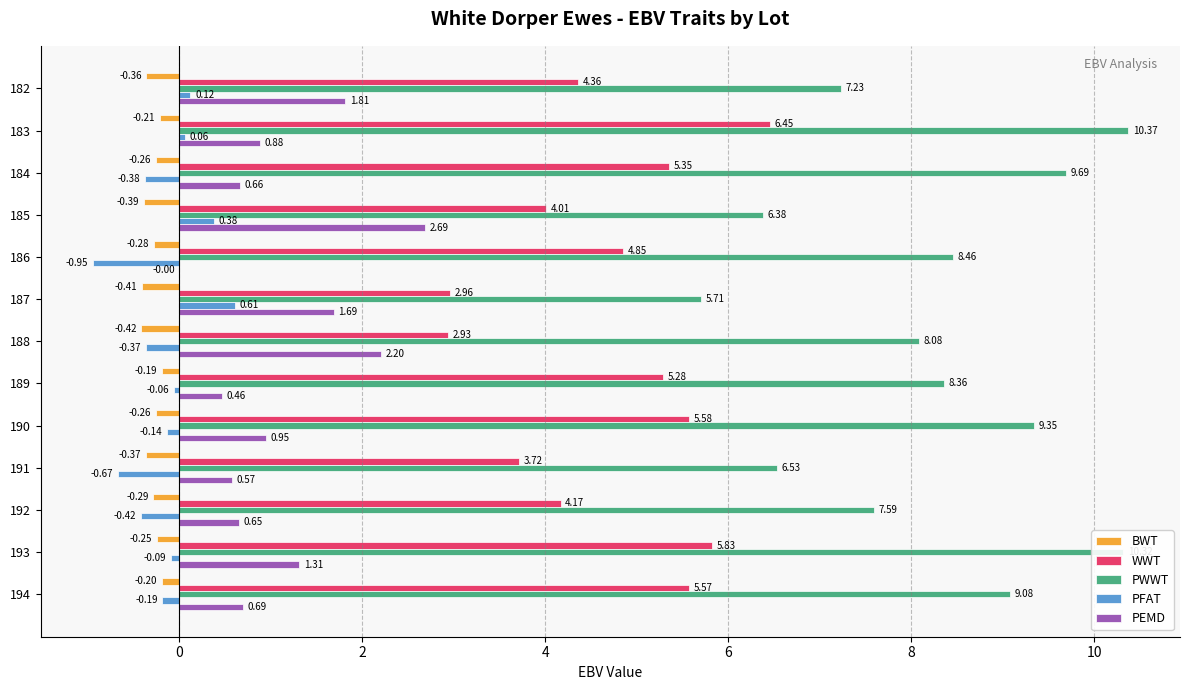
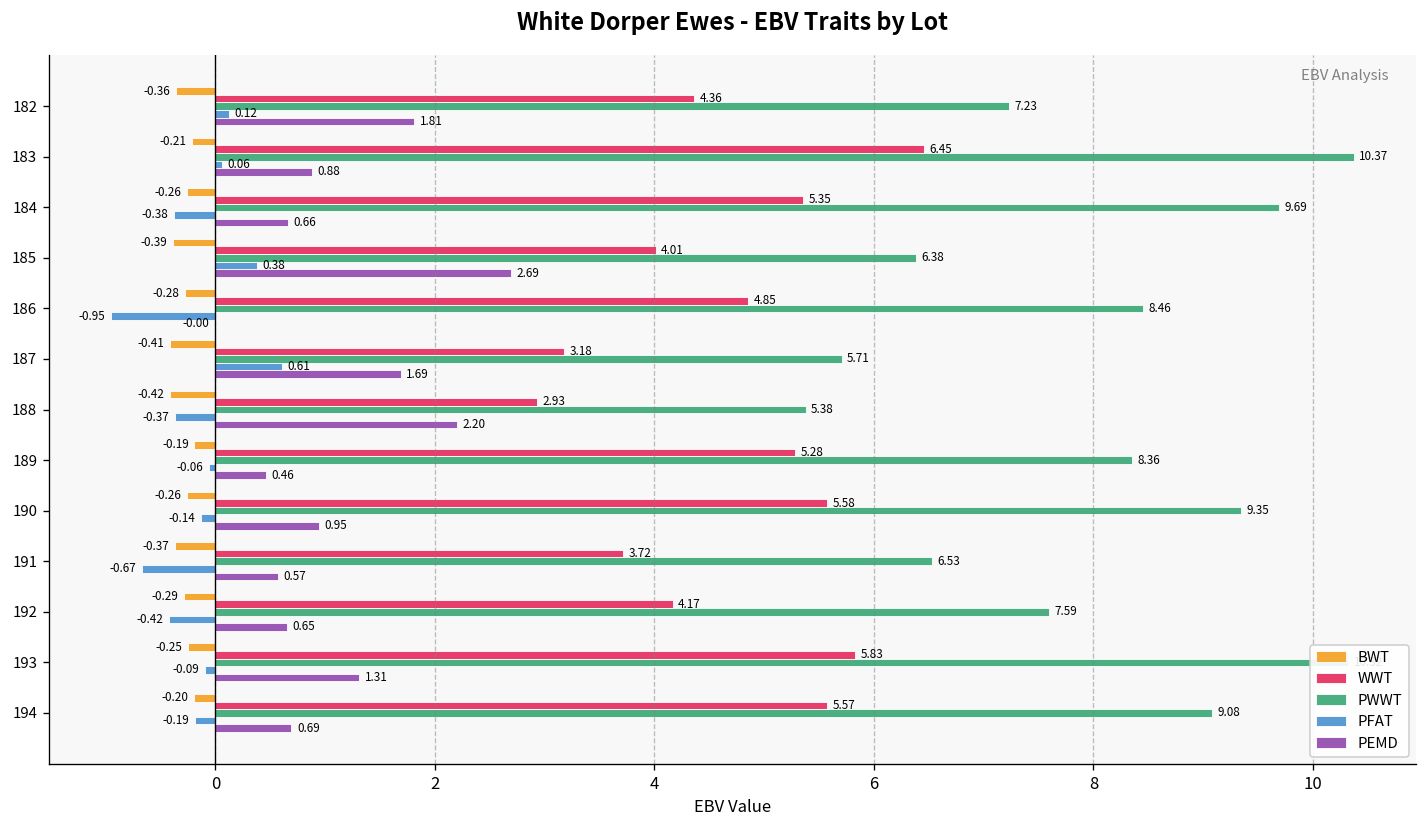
WWT, 187: 2.96 -> 3.18
PWWT, 188: 8.08 -> 5.38
